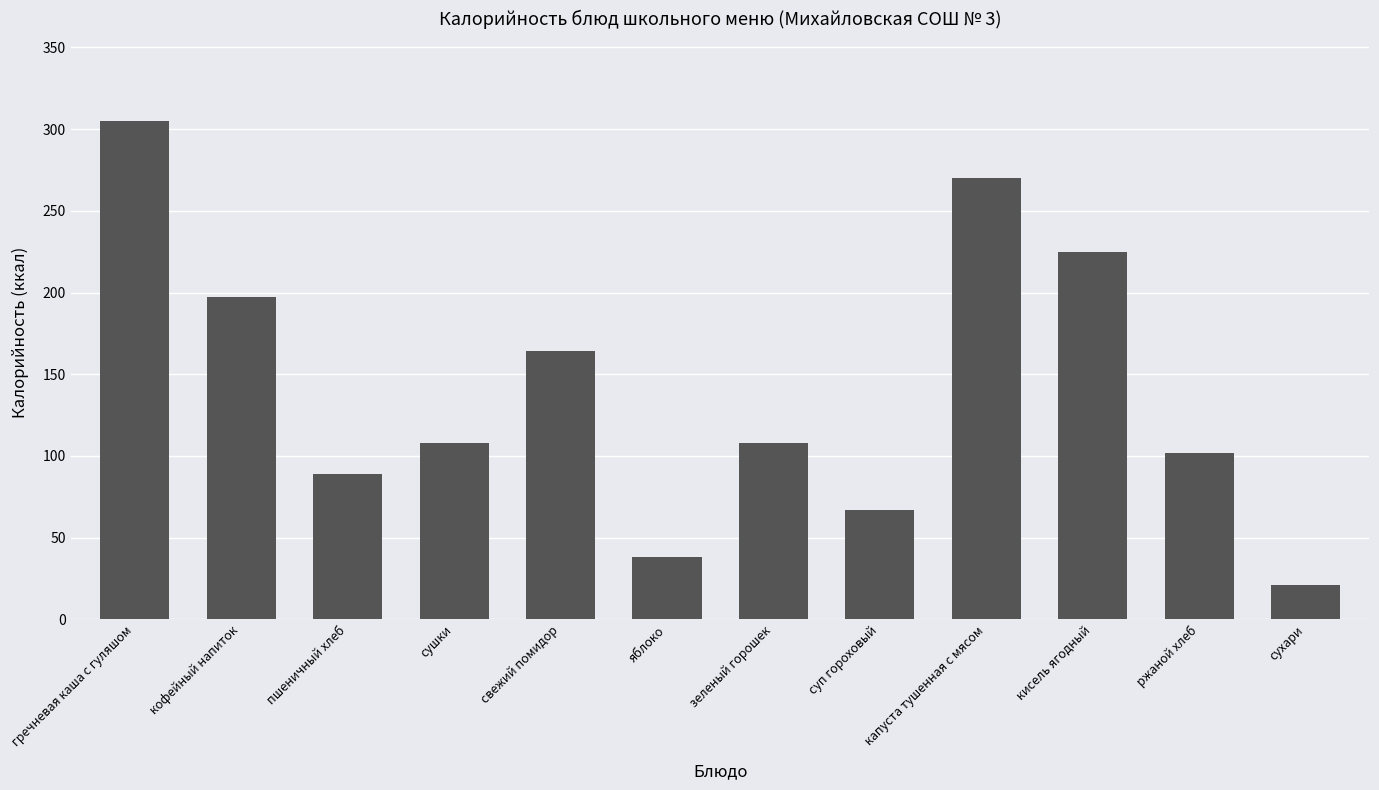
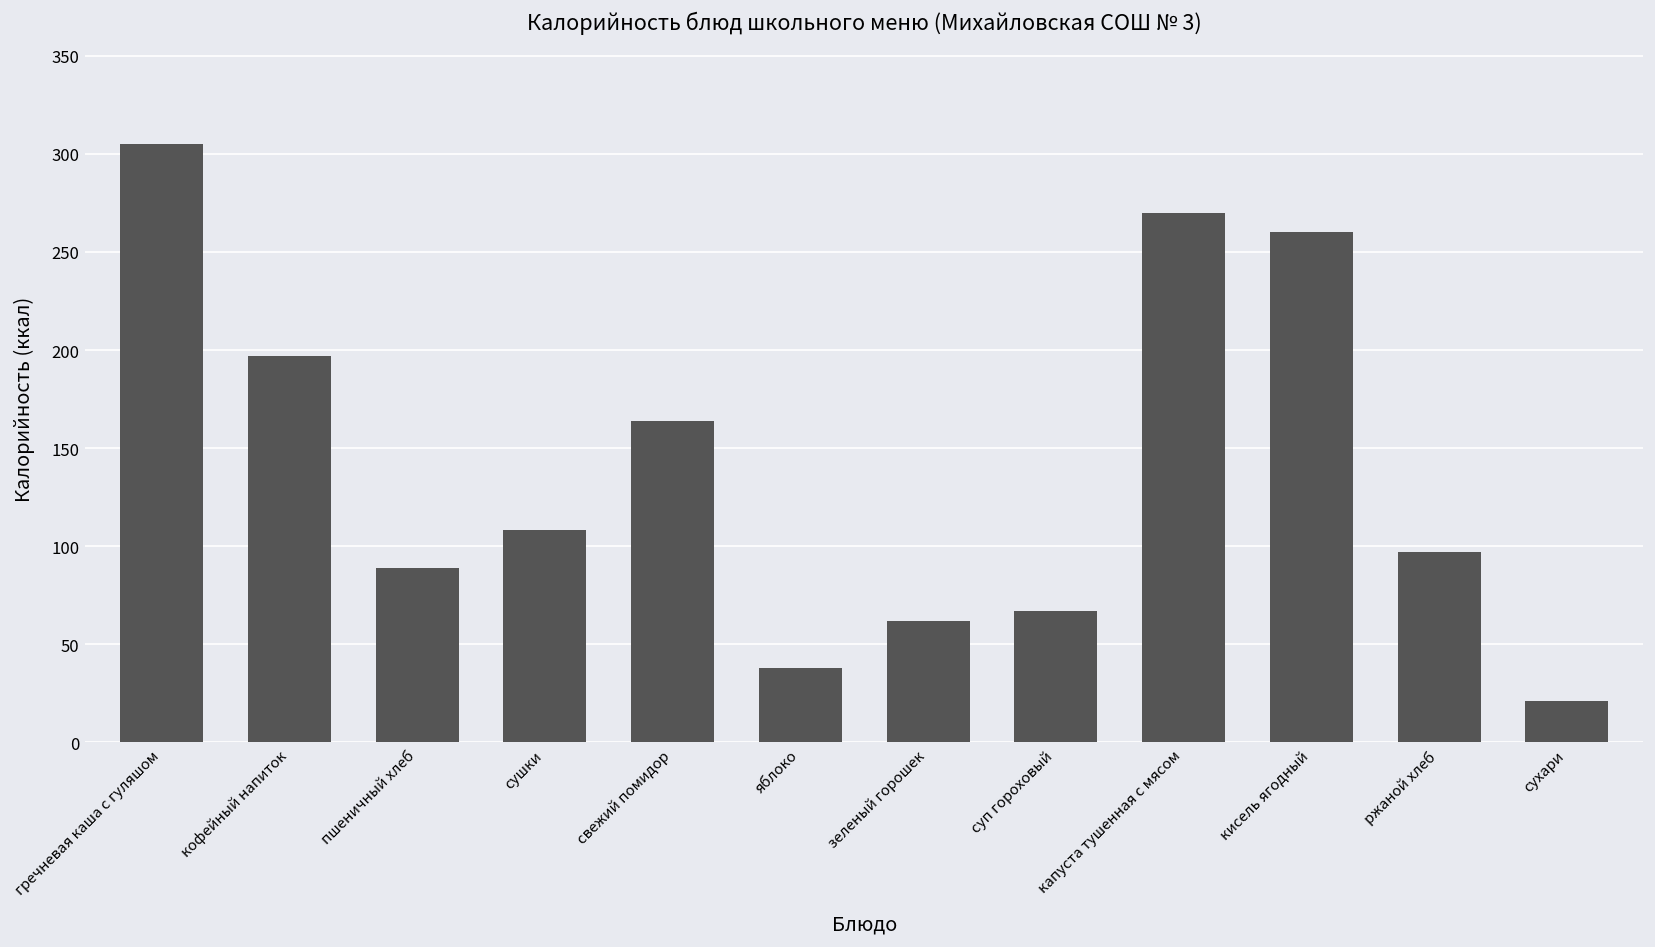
зеленый горошек: 108 -> 62
кисель ягодный: 225 -> 260
ржаной хлеб: 102 -> 97
